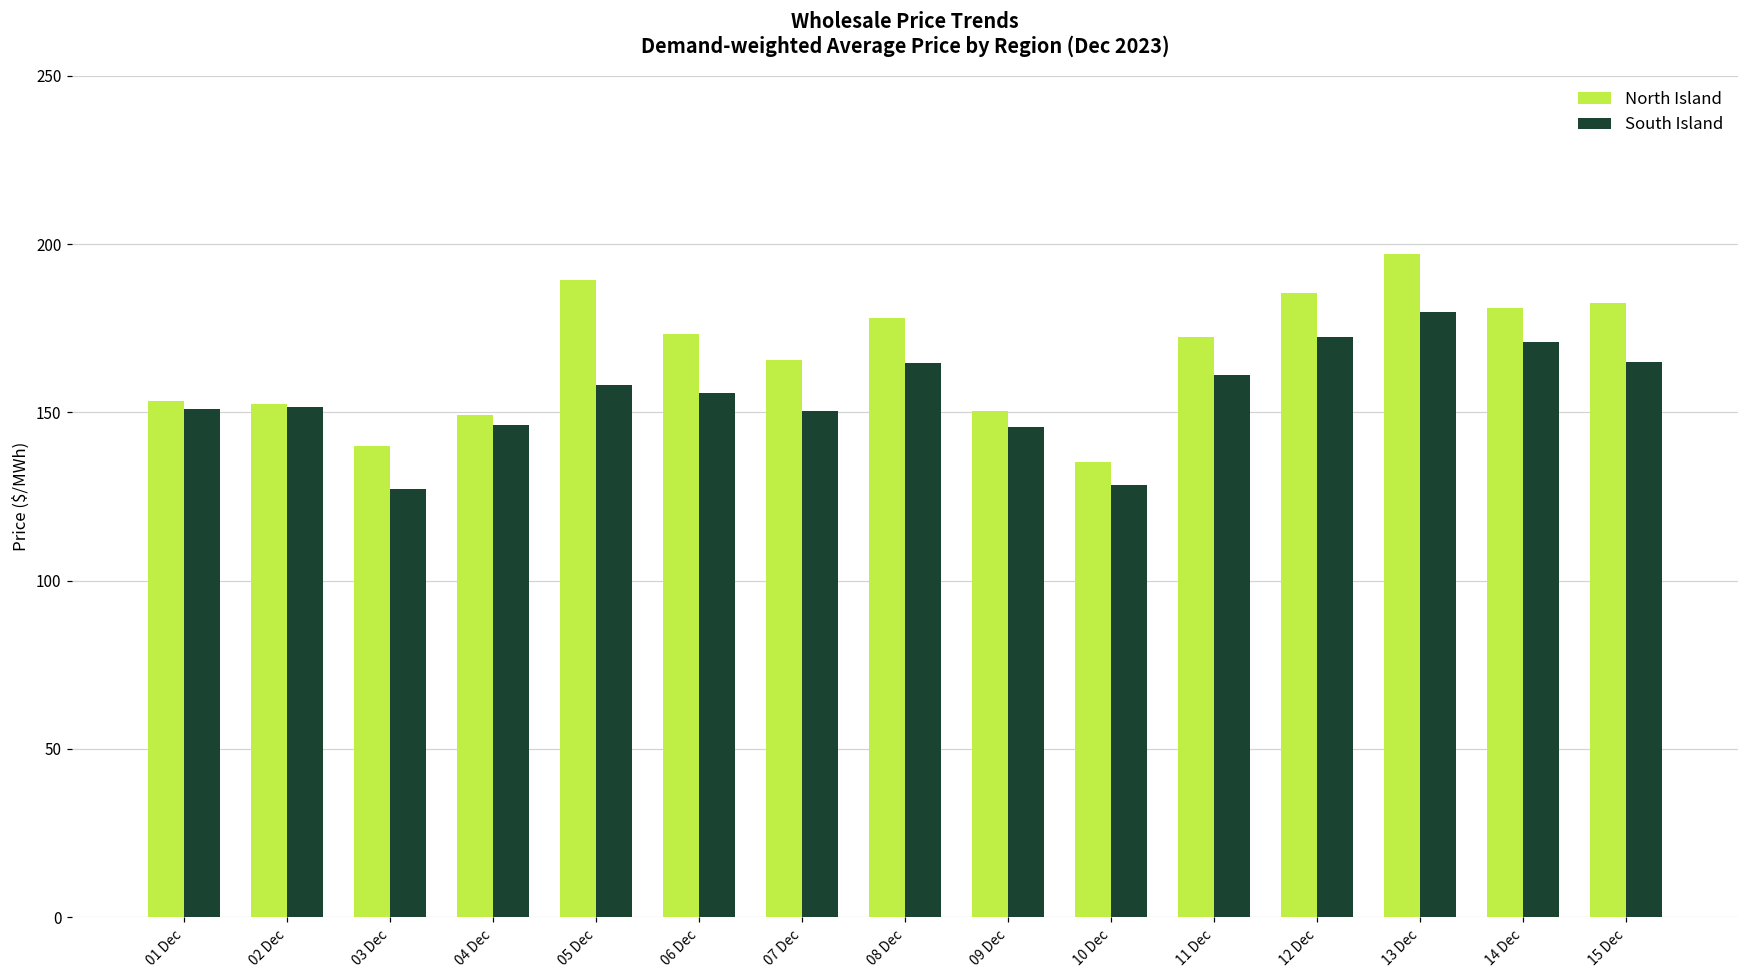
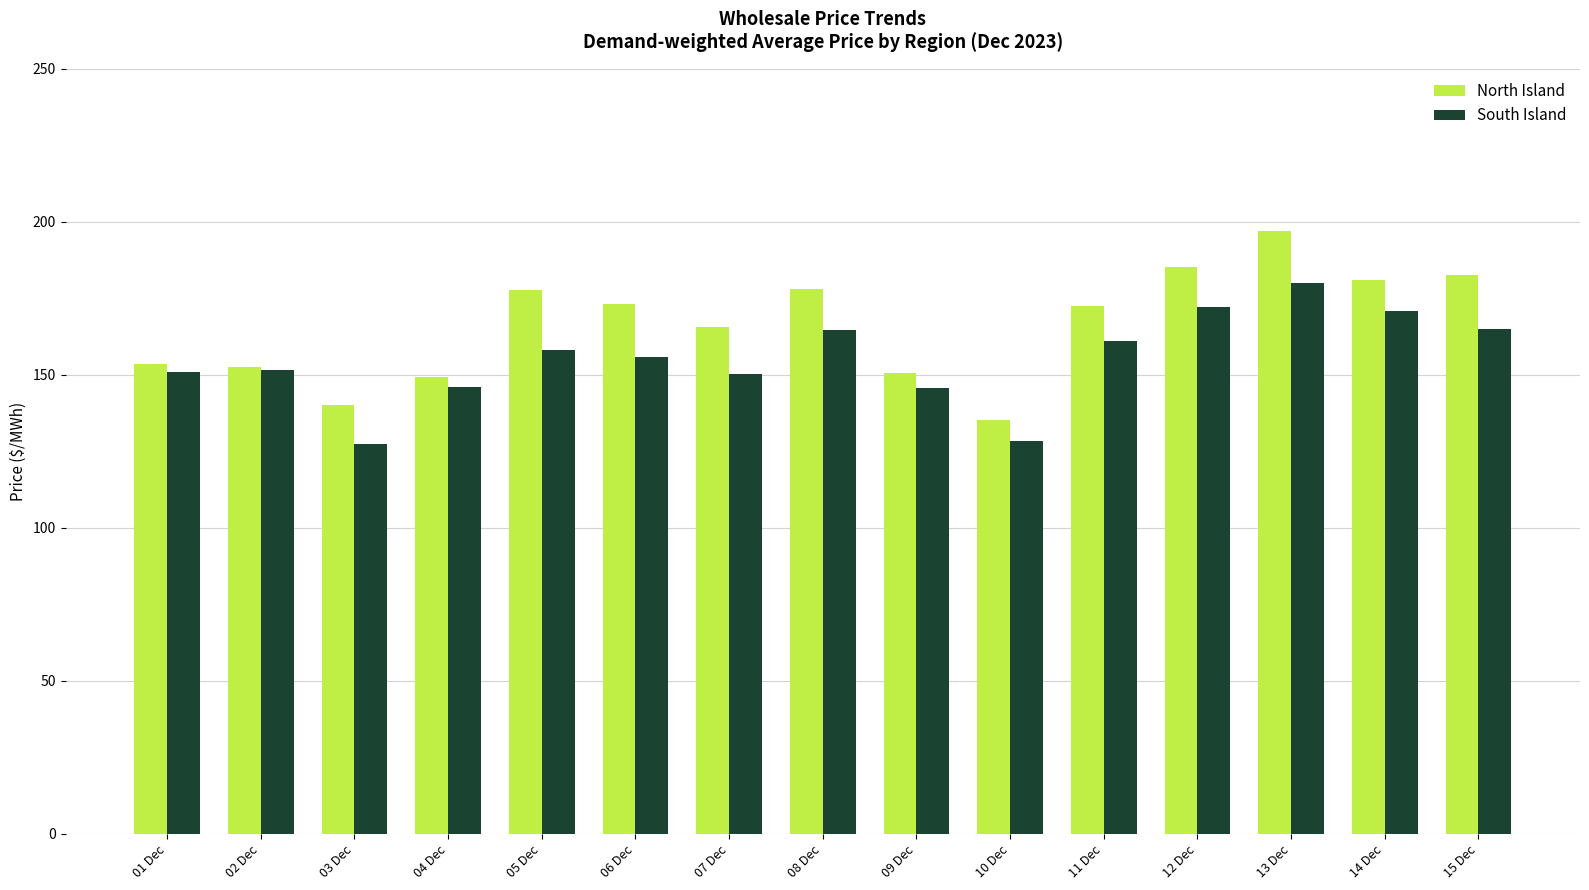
North Island, 05 Dec: 189 -> 178
